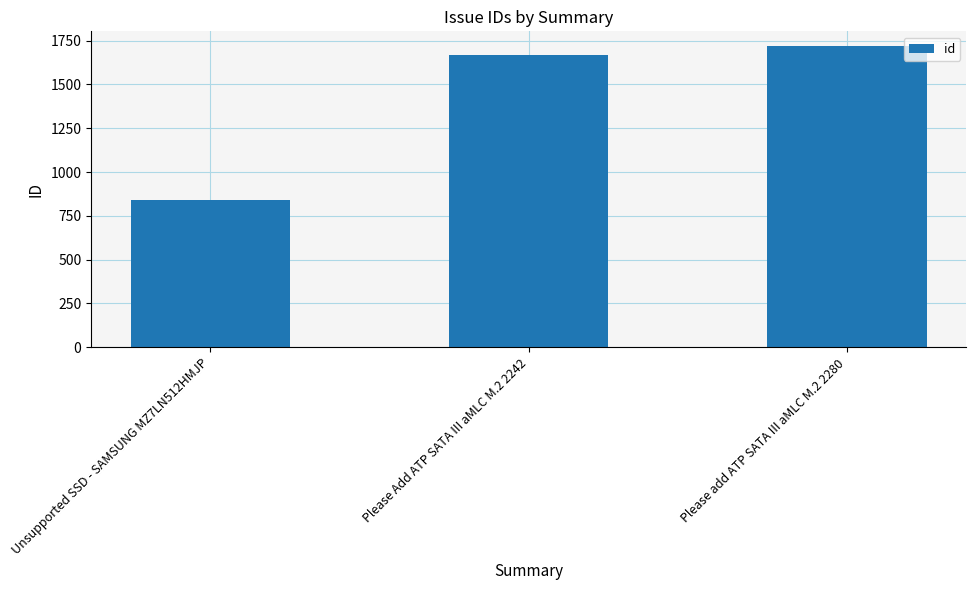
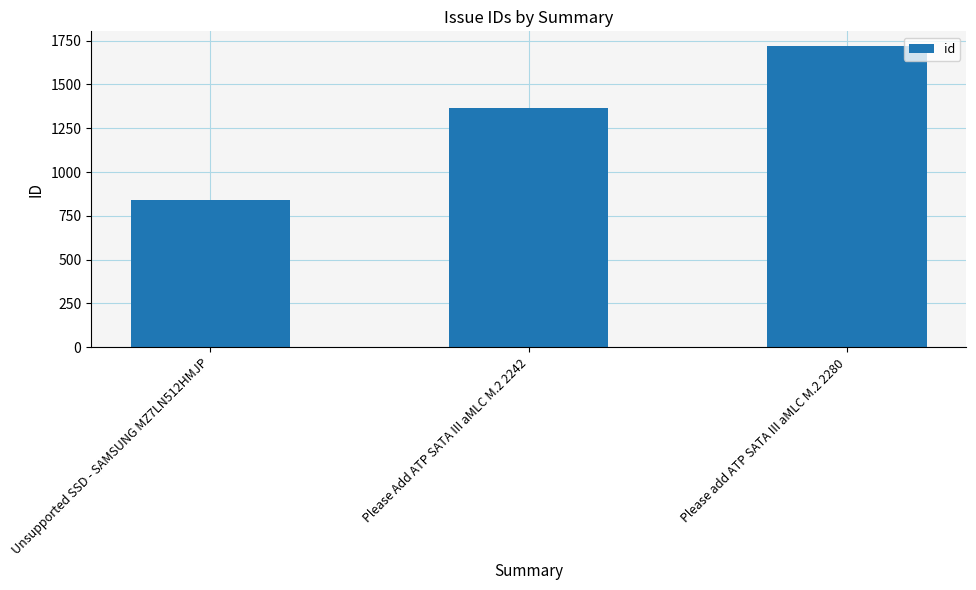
Please Add ATP SATA III aMLC M.2 2242: 1670 -> 1370
